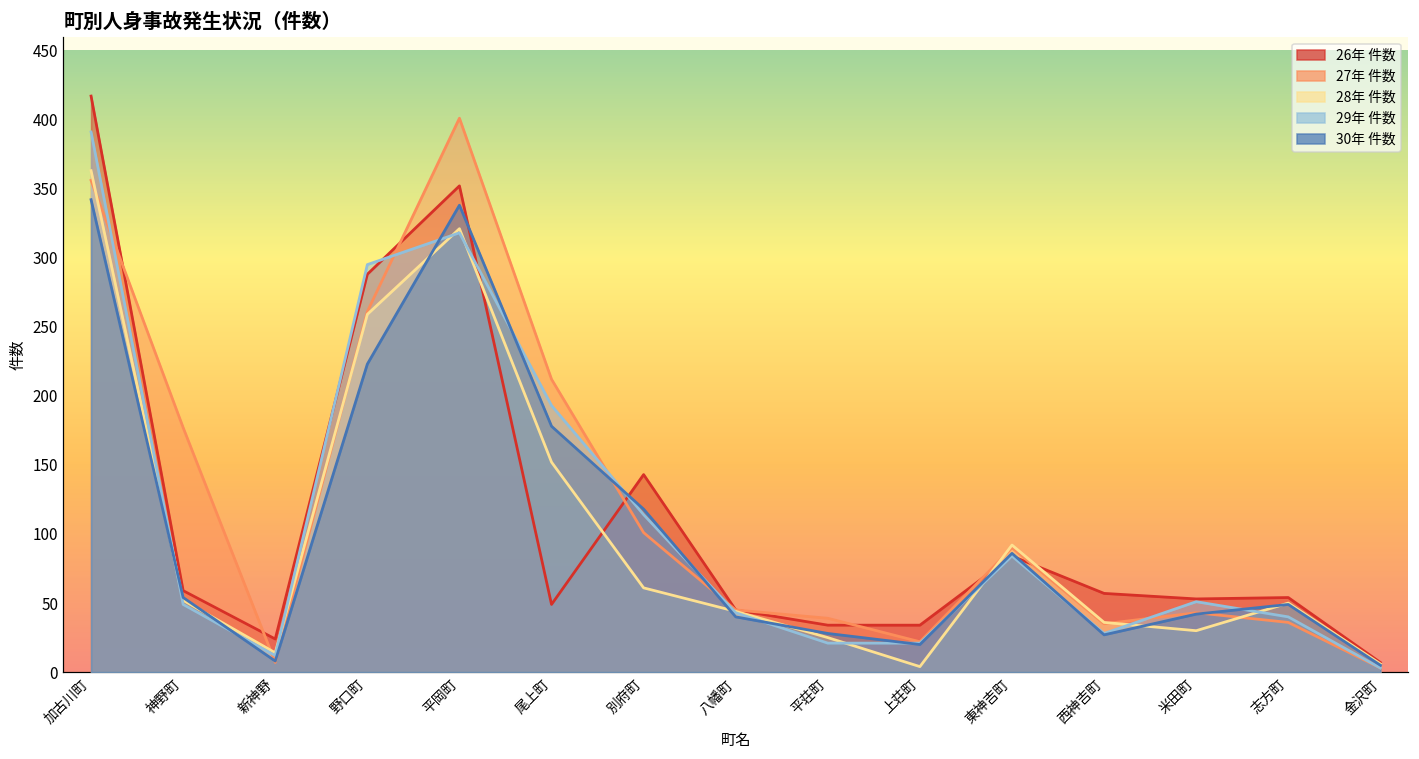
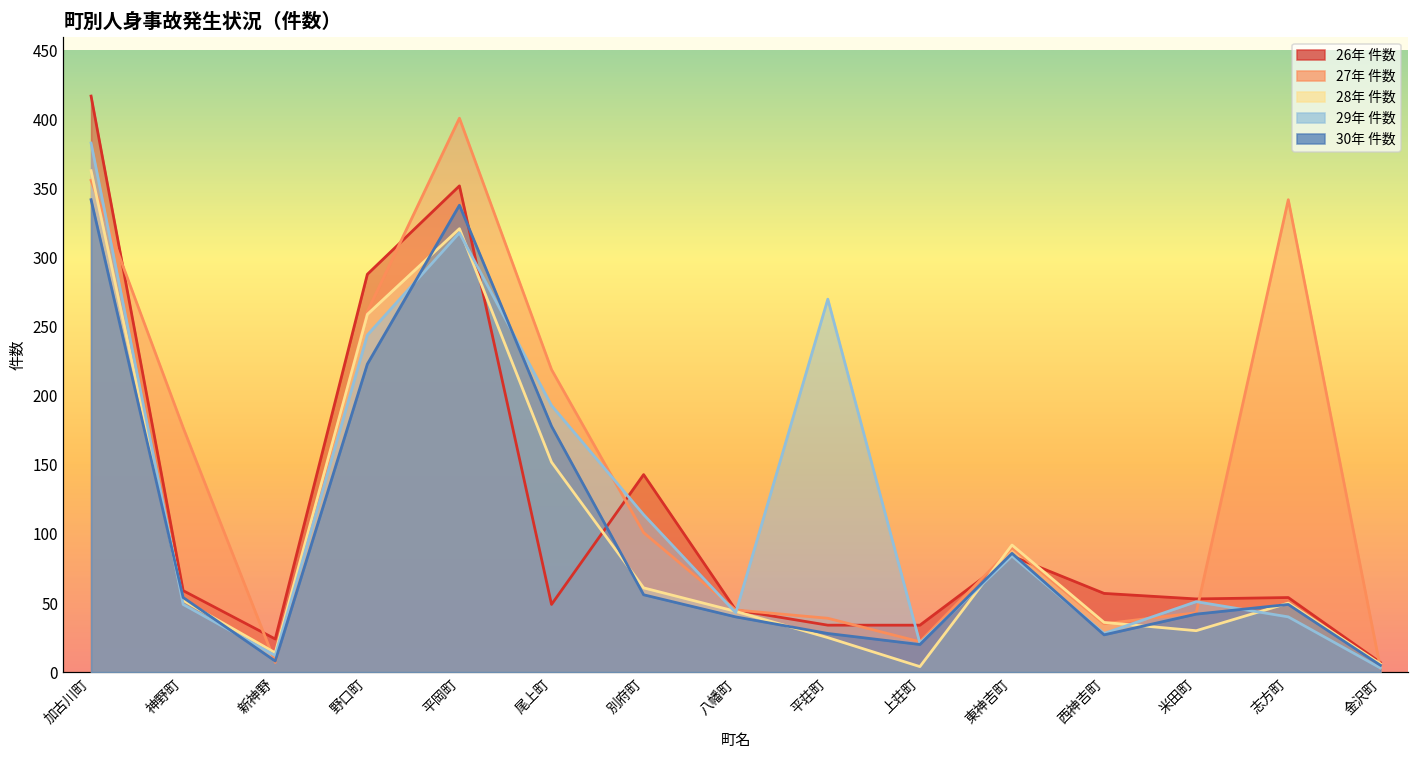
29年 件数, 加古川町: 391 -> 383
29年 件数, 野口町: 295 -> 244
27年 件数, 尾上町: 212 -> 219
30年 件数, 別府町: 118 -> 56
29年 件数, 平荘町: 21 -> 270
27年 件数, 志方町: 36 -> 342
